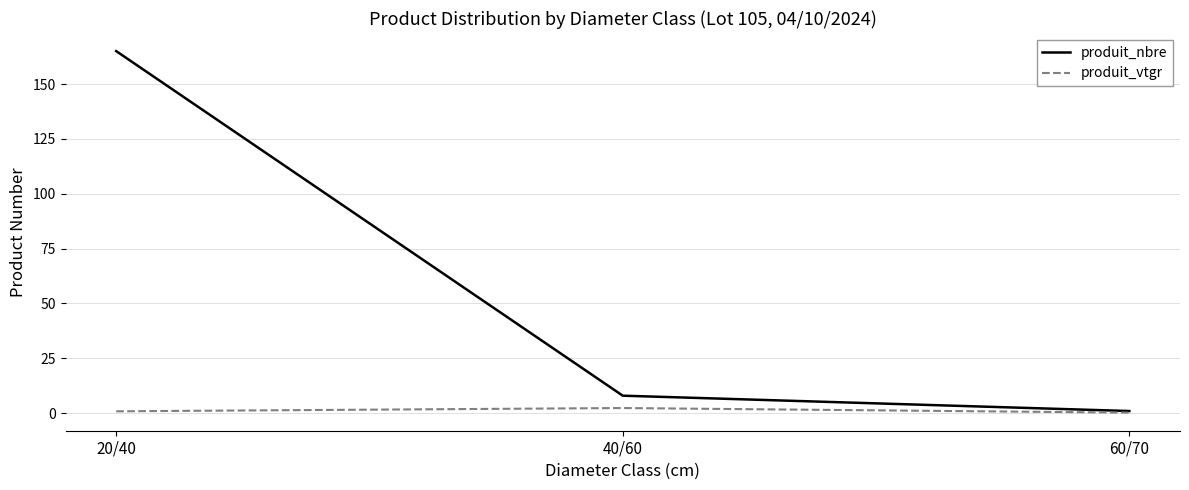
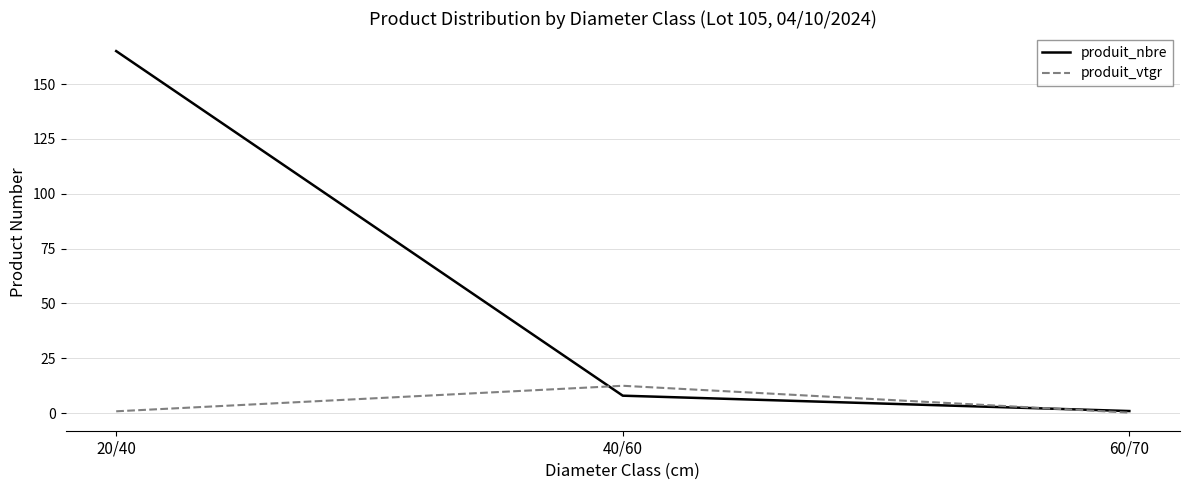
produit_vtgr, 40/60: 2 -> 13
